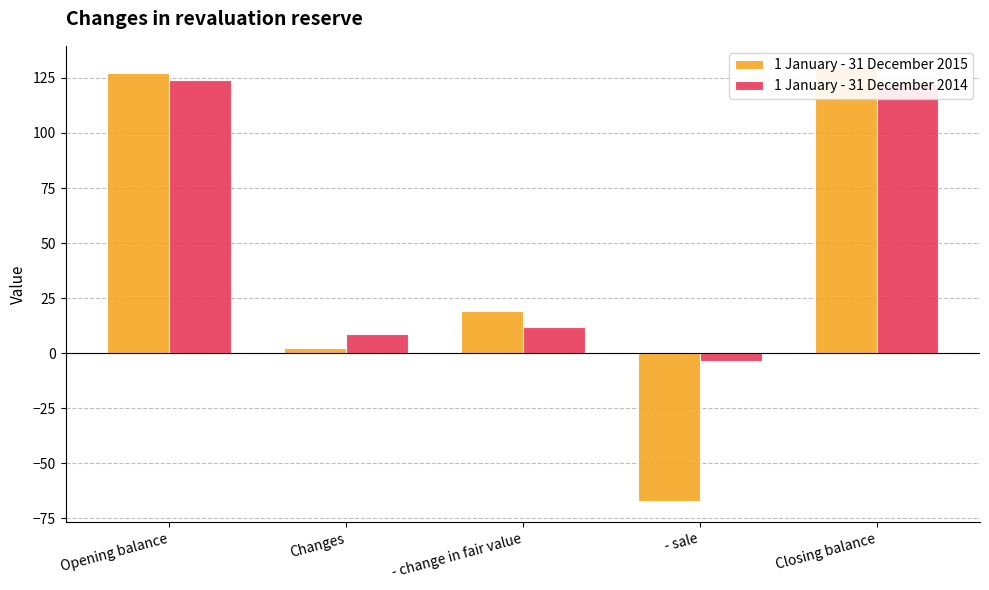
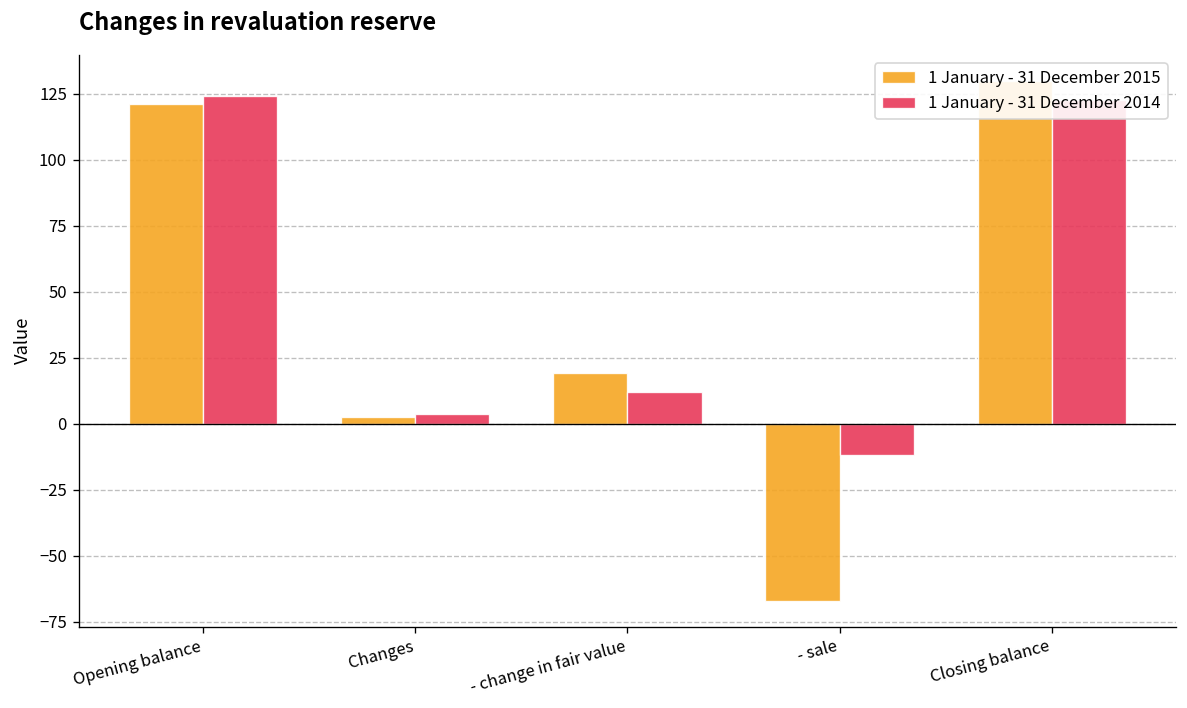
1 January - 31 December 2015, Opening balance: 127 -> 121
1 January - 31 December 2014, Changes: 8 -> 4
1 January - 31 December 2014, - sale: -3 -> -12
